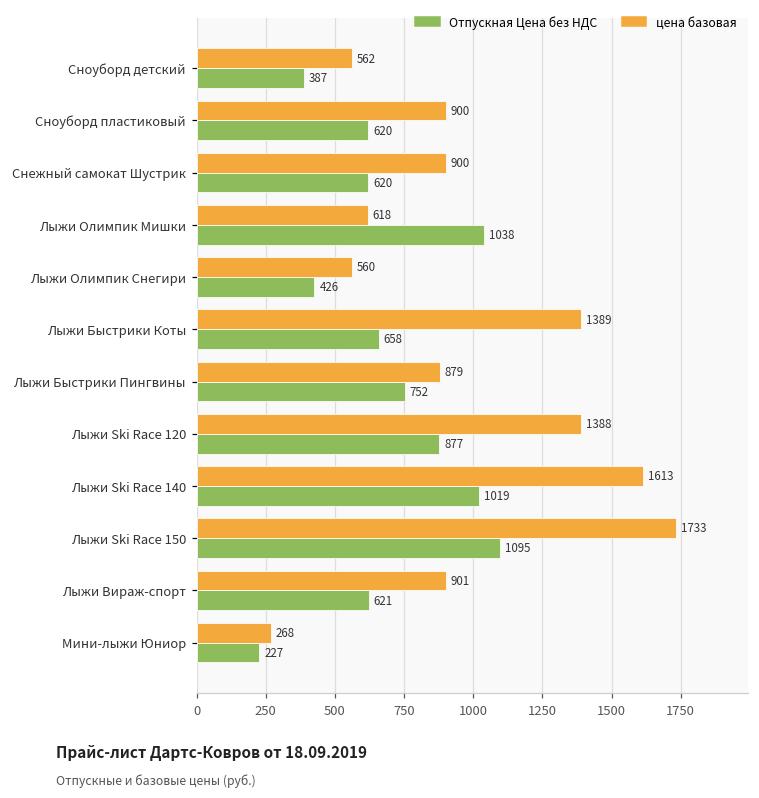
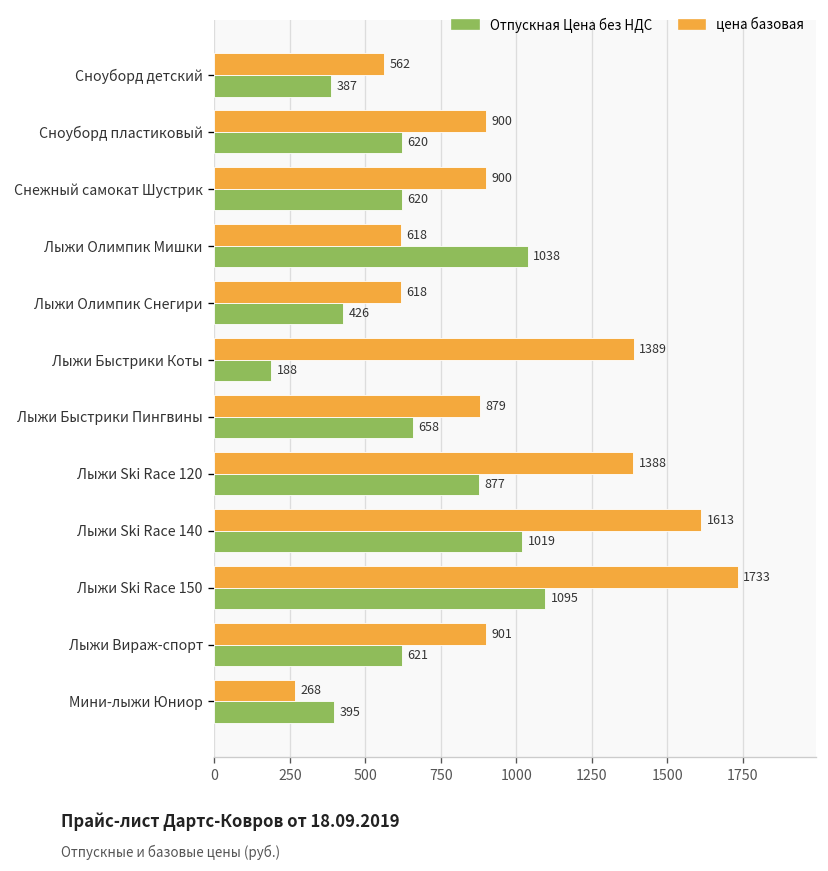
цена базовая, Лыжи Олимпик Снегири: 560 -> 618
Отпускная Цена без НДС, Лыжи Быстрики Коты: 658 -> 188
Отпускная Цена без НДС, Лыжи Быстрики Пингвины: 752 -> 658
Отпускная Цена без НДС, Мини-лыжи Юниор: 227 -> 395
